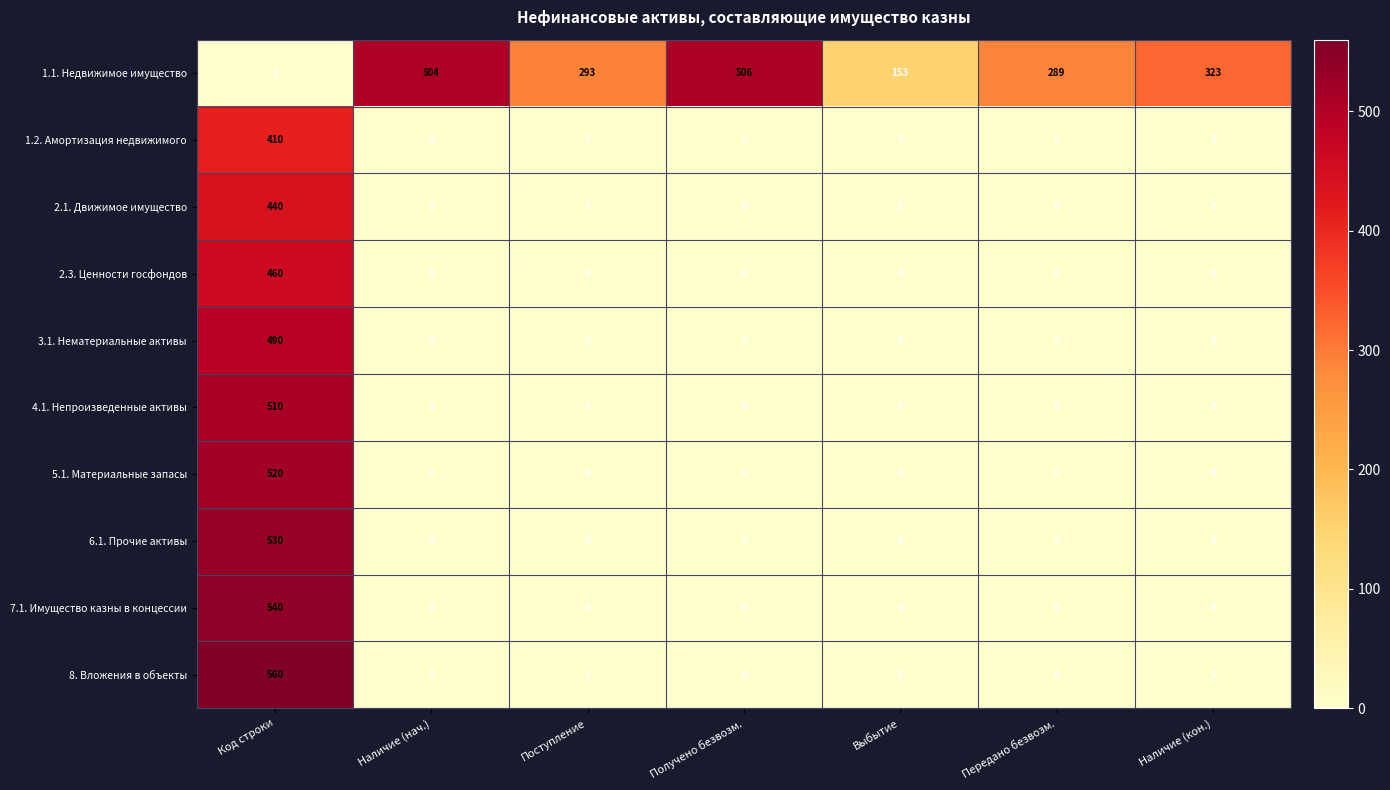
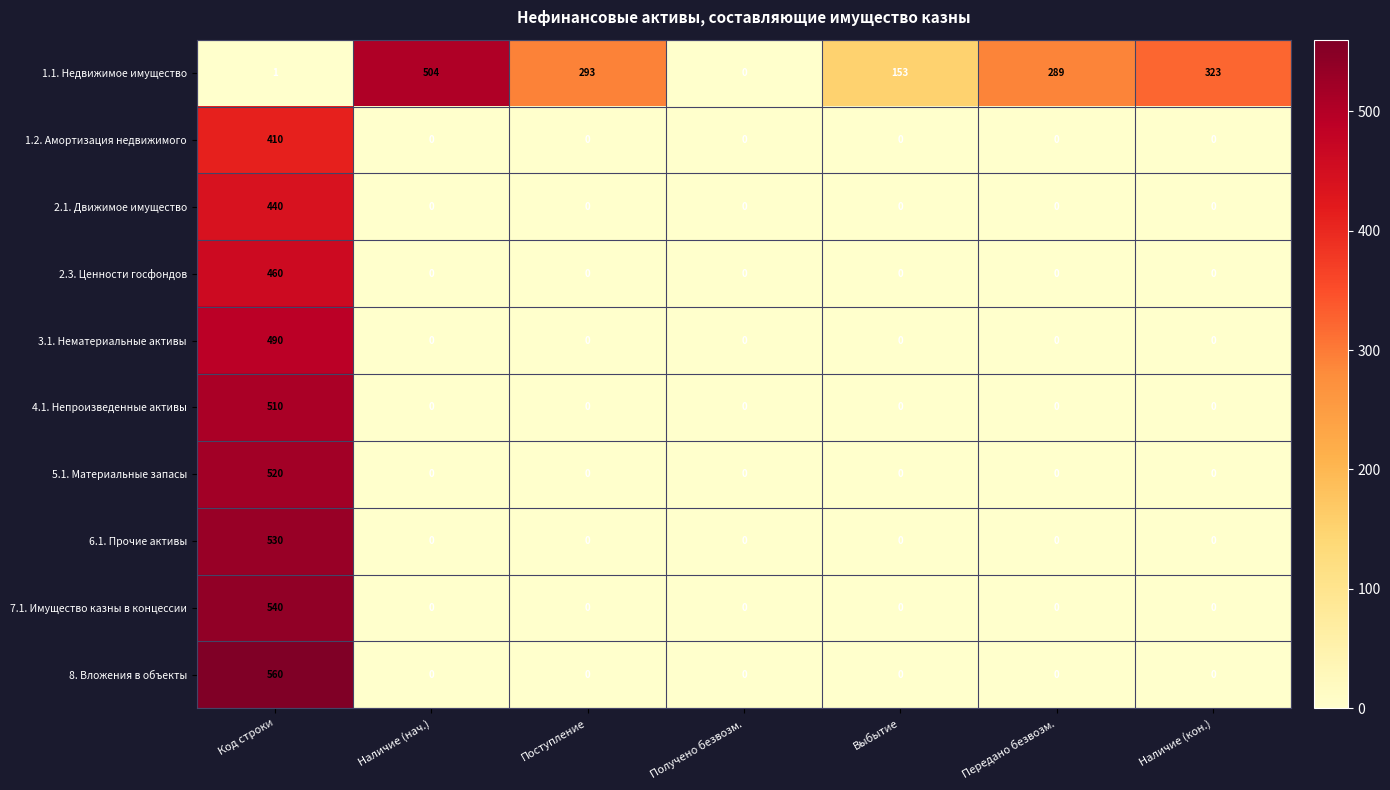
1.1. Недвижимое имущество, Получено безвозм.: 506 -> 0
